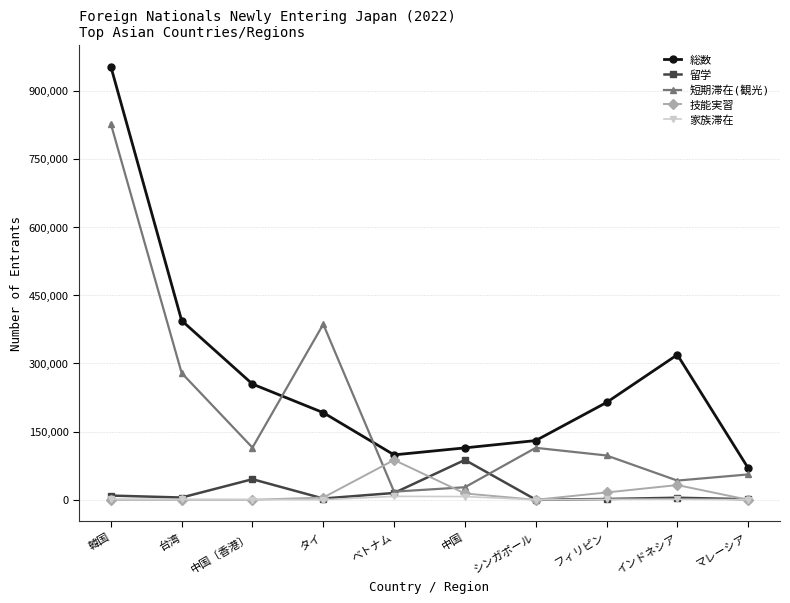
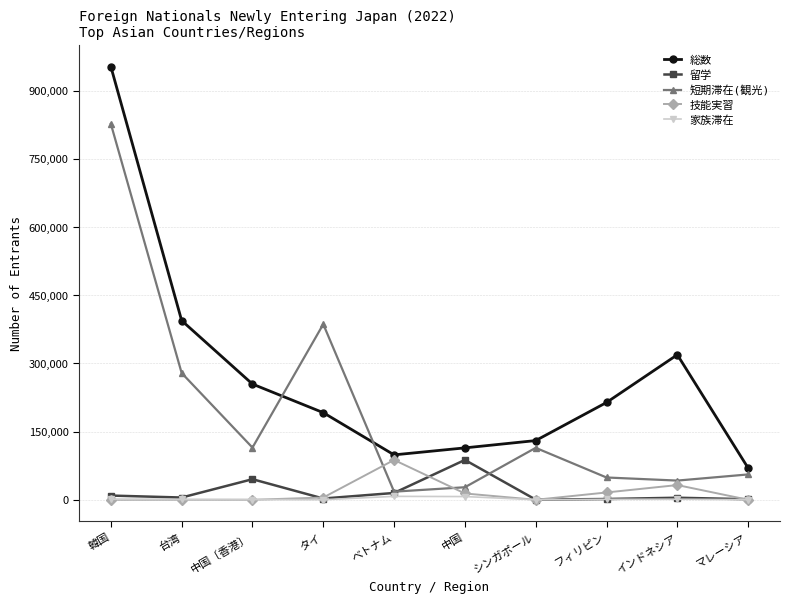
短期滞在(観光), フィリピン: 100,000 -> 50,000
